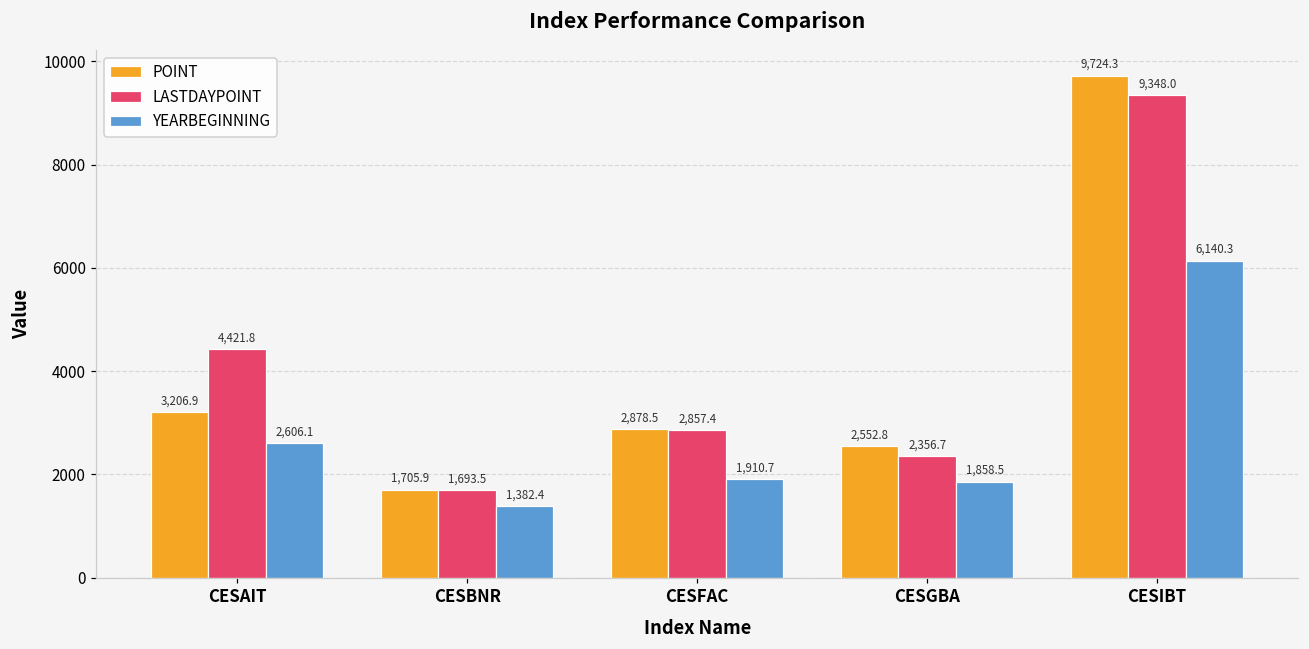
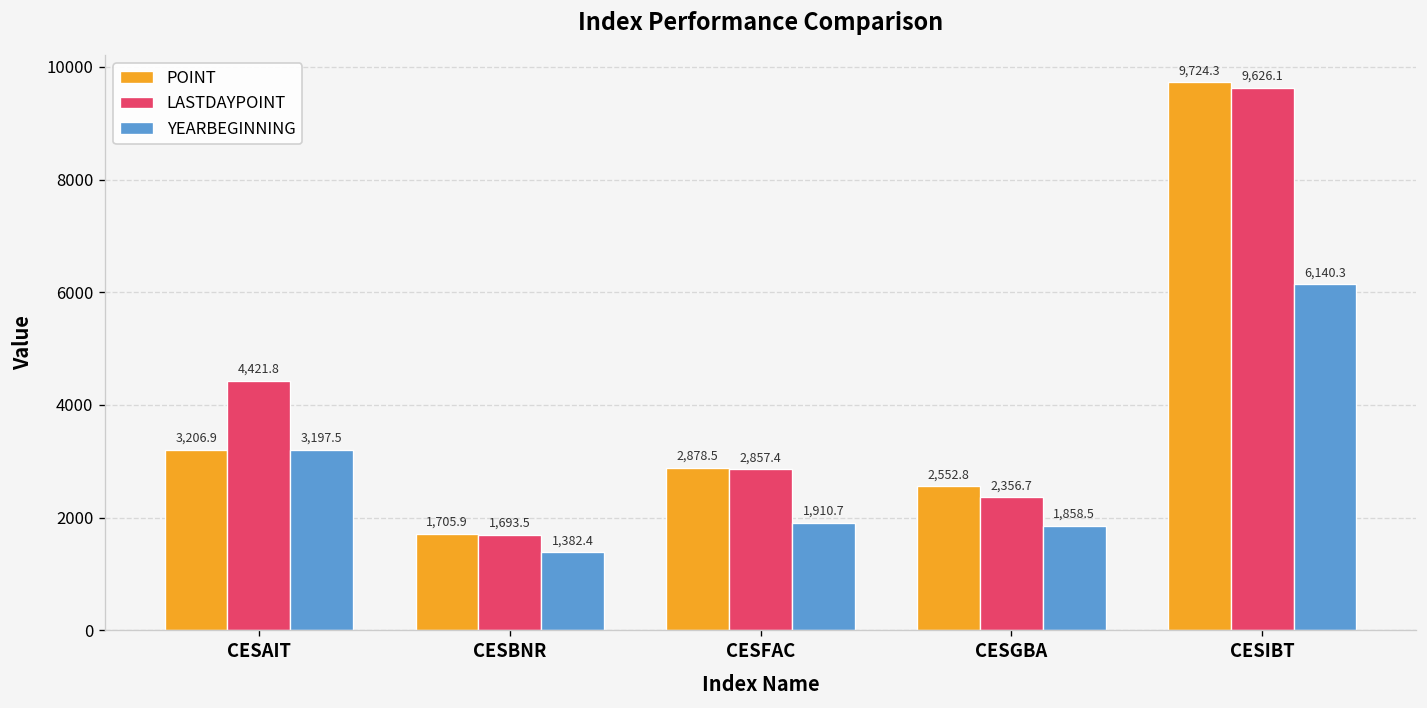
YEARBEGINNING, CESAIT: 2,606.1 -> 3,197.5
LASTDAYPOINT, CESIBT: 9,348.0 -> 9,626.1
